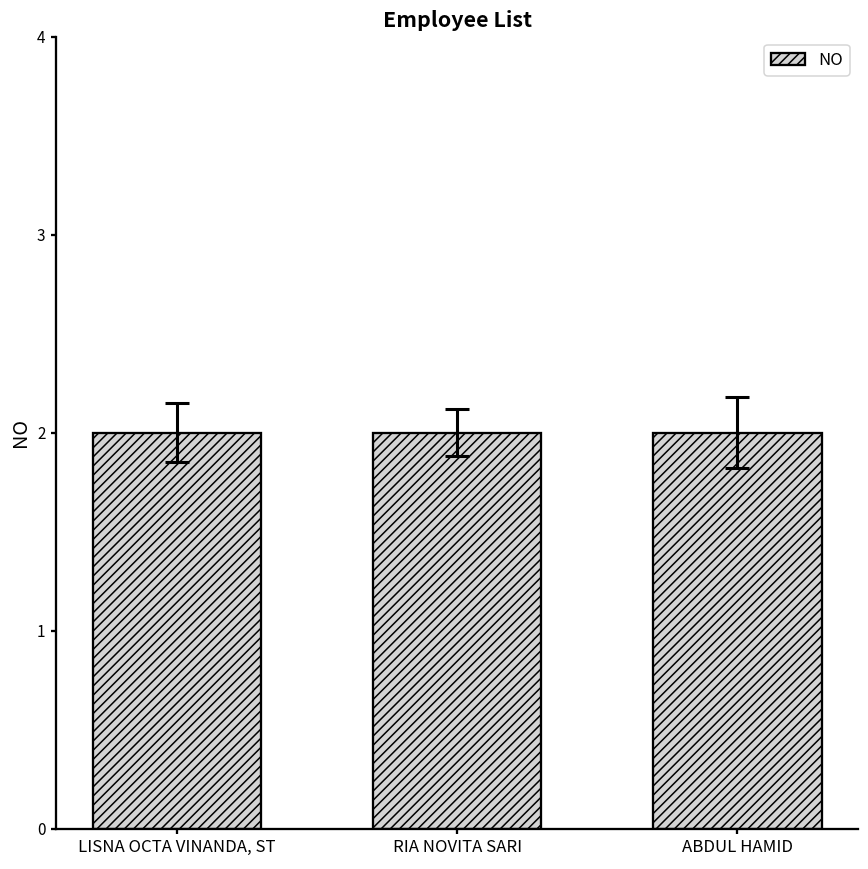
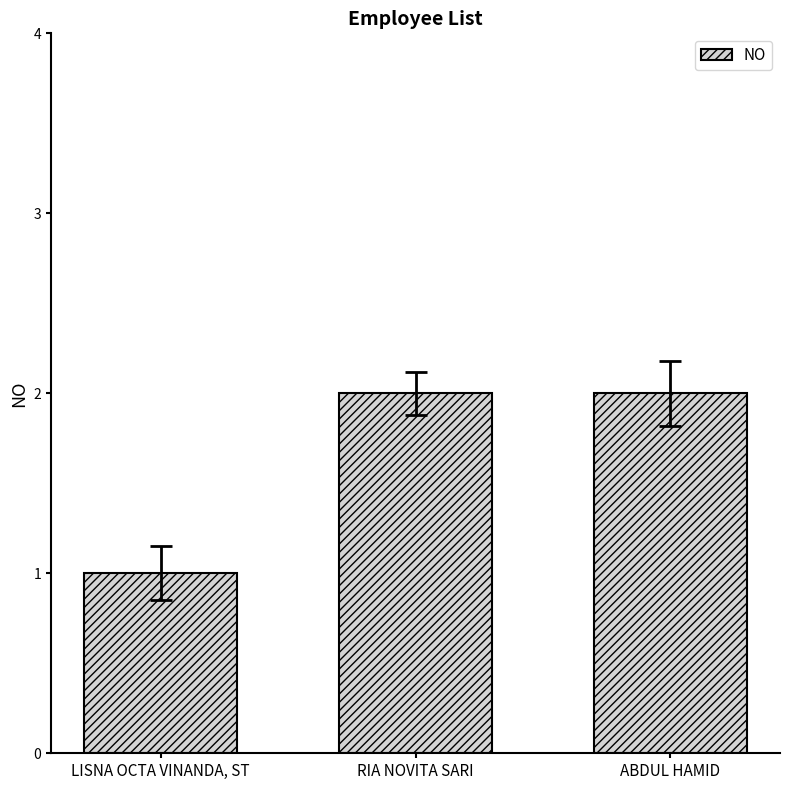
NO, LISNA OCTA VINANDA, ST: 2 -> 1
